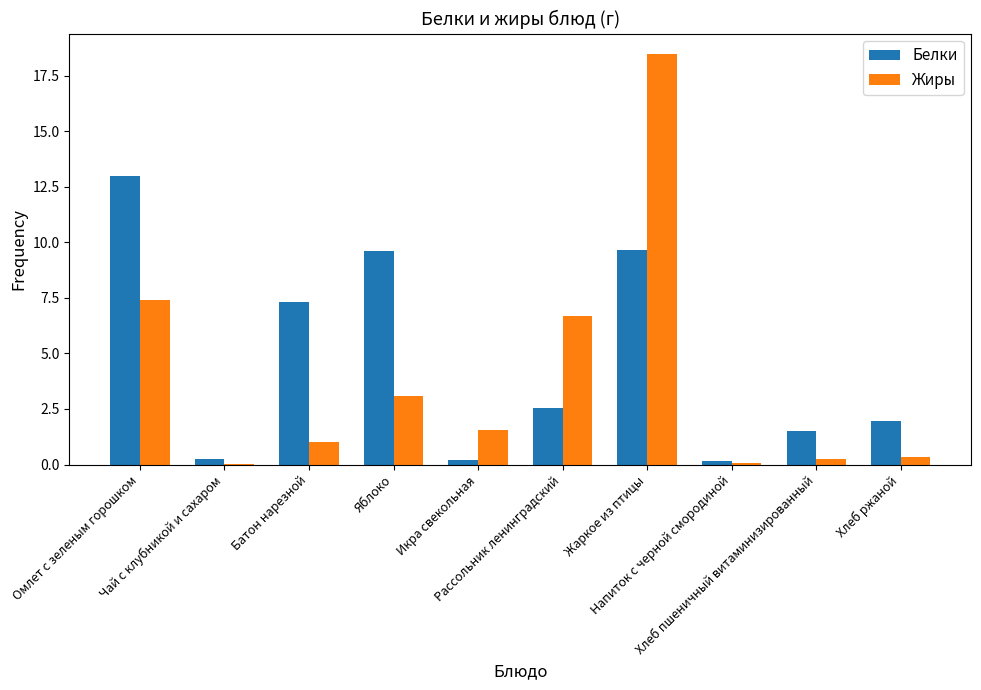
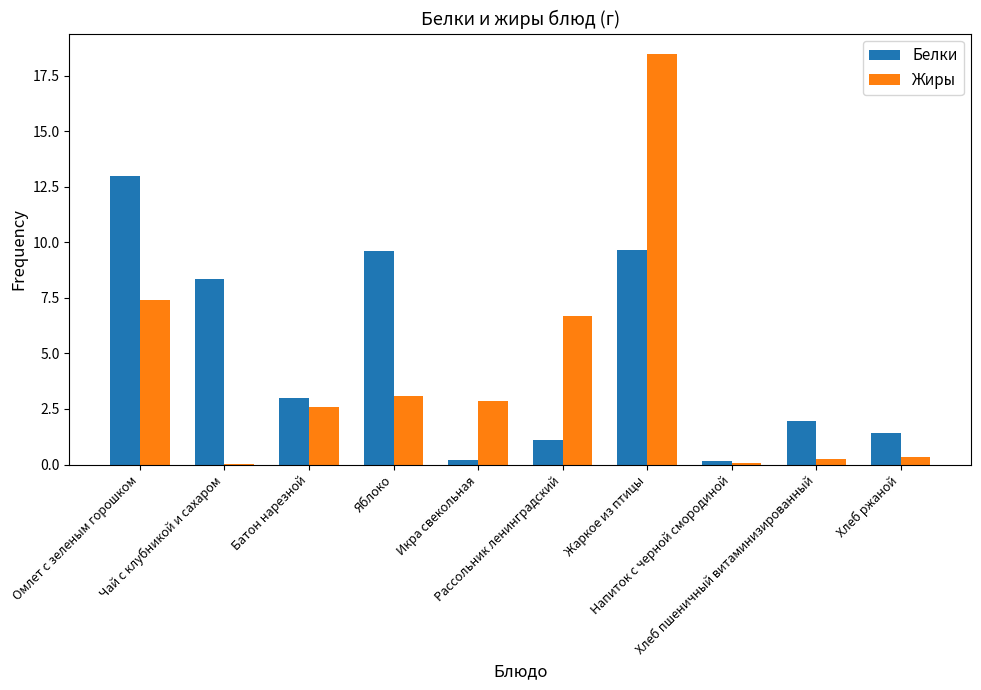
Белки, Чай с клубникой и сахаром: 0.3 -> 8.4
Белки, Батон нарезной: 7.3 -> 3.0
Жиры, Батон нарезной: 1.0 -> 2.6
Жиры, Икра свекольная: 1.6 -> 2.9
Белки, Рассольник ленинградский: 2.6 -> 1.1
Белки, Хлеб пшеничный витаминизированный: 1.5 -> 2.0
Белки, Хлеб ржаной: 2.0 -> 1.4
